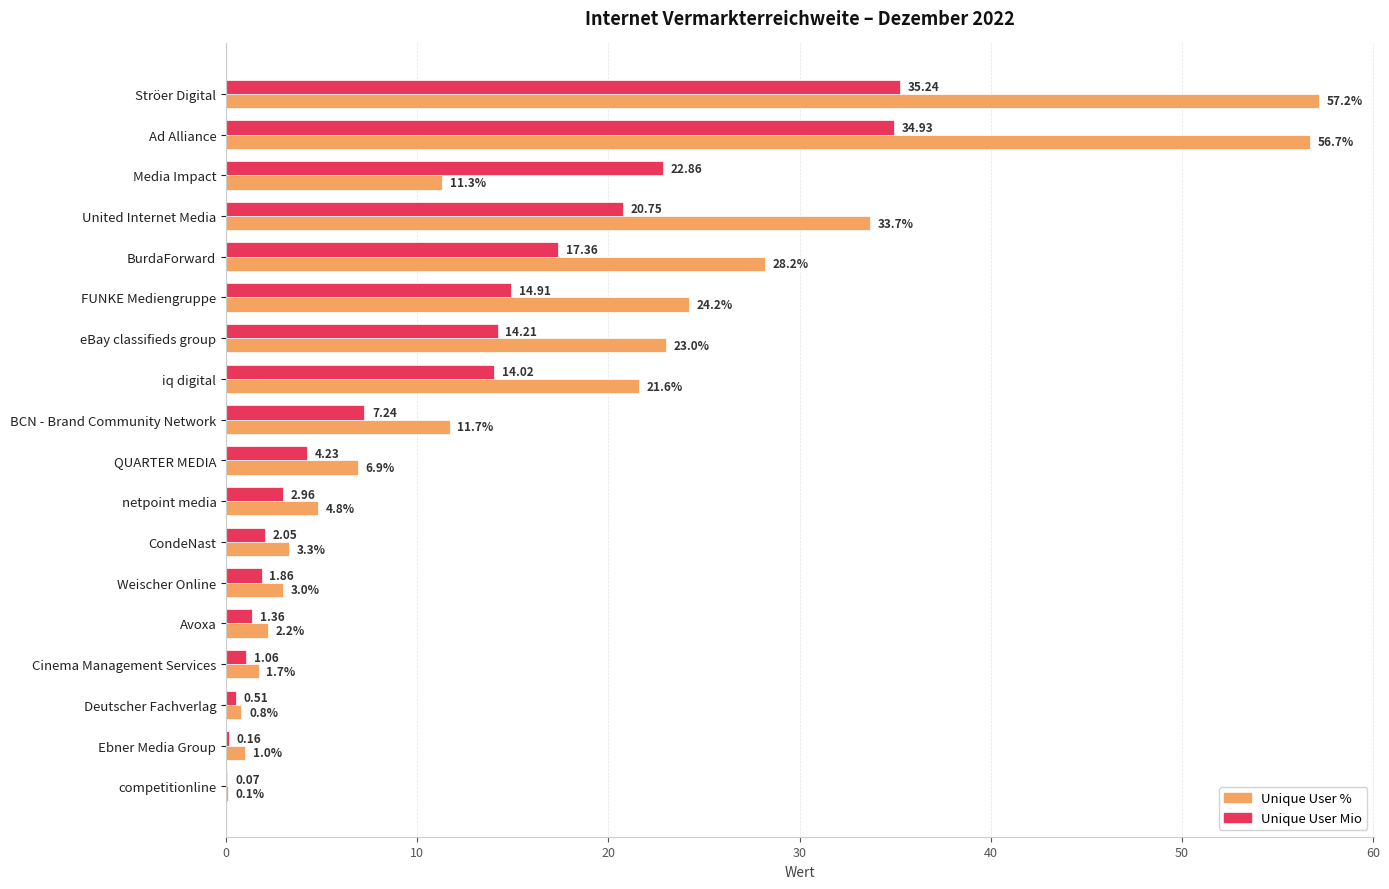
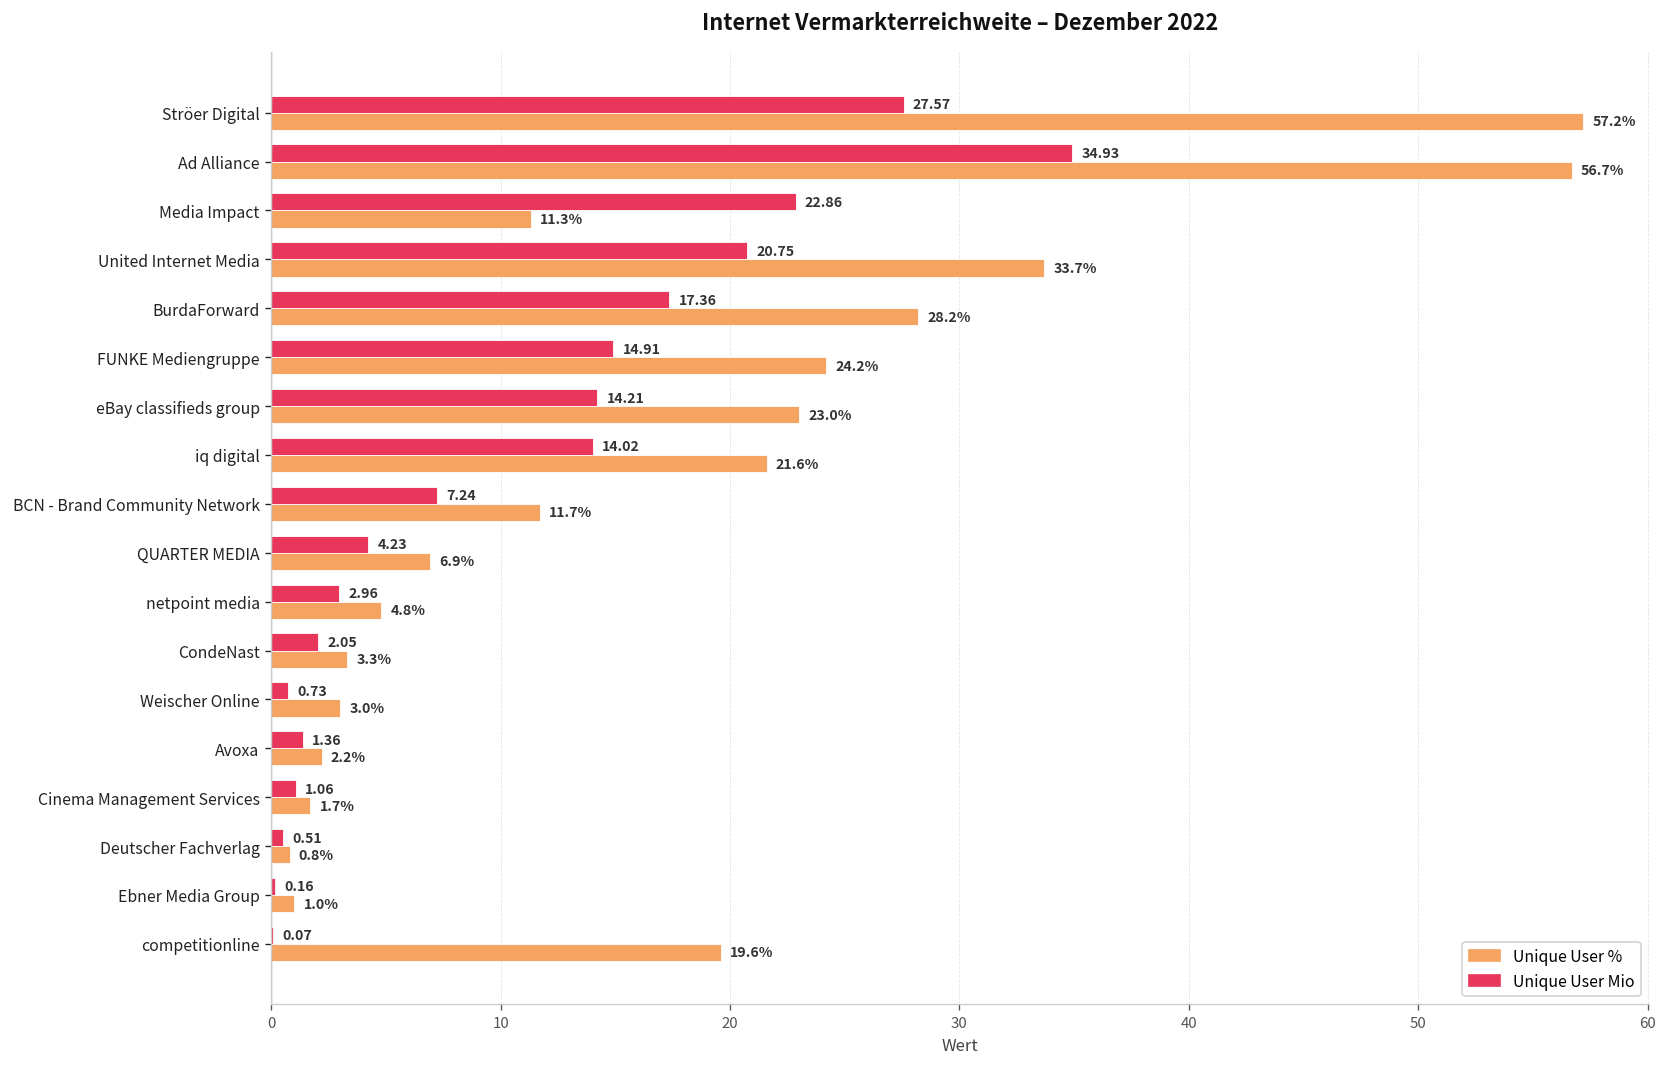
Unique User Mio, Ströer Digital: 35.24 -> 27.57
Unique User Mio, Weischer Online: 1.86 -> 0.73
Unique User %, competitionline: 0.1% -> 19.6%
